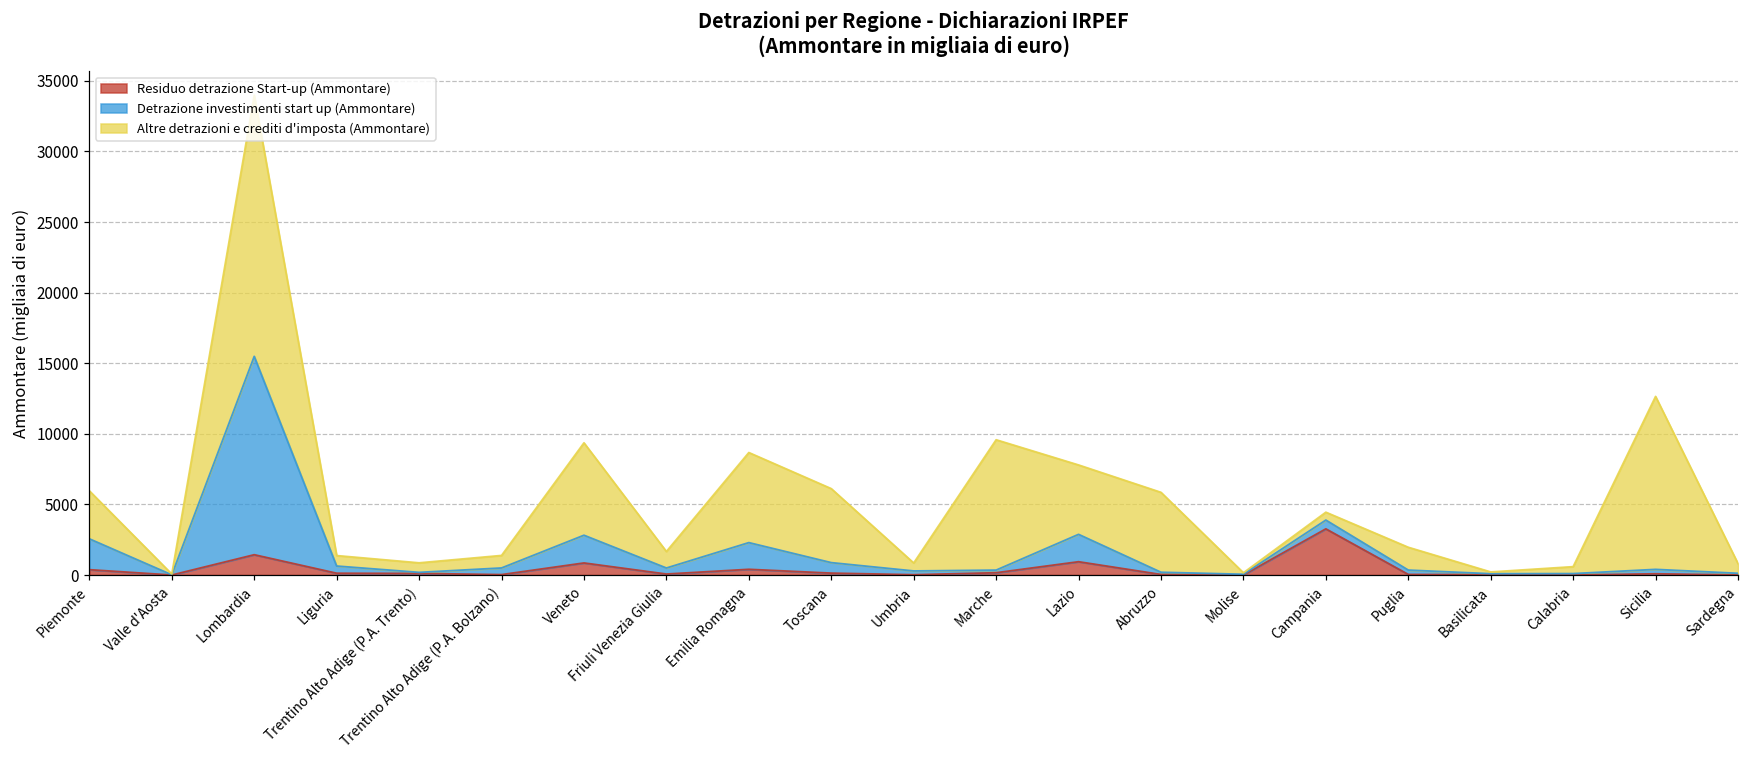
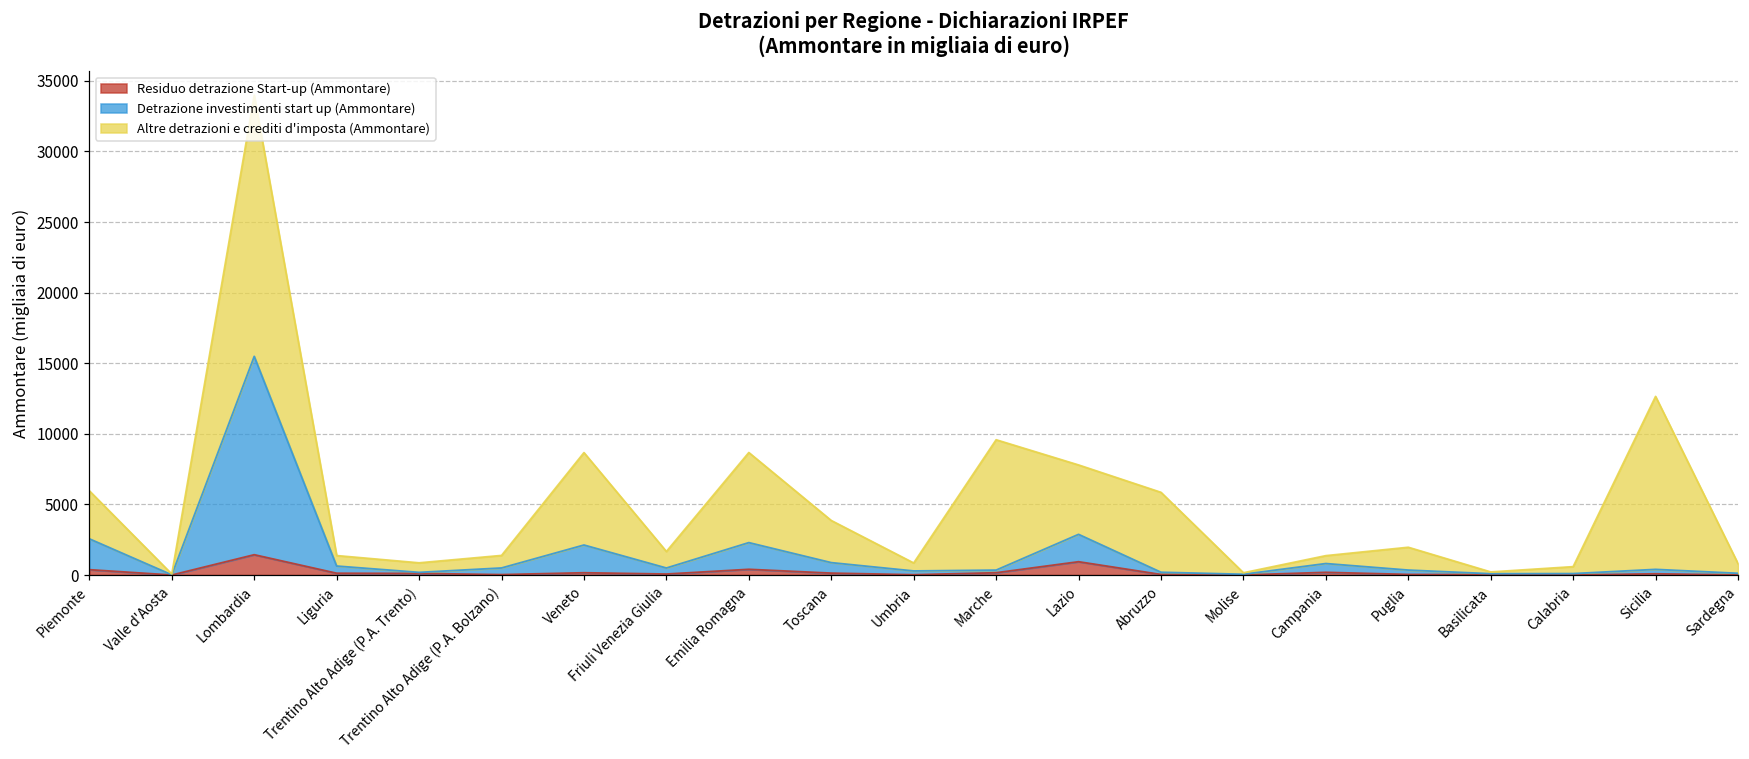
Residuo detrazione Start-up (Ammontare), Veneto: 900 -> 200
Altre detrazioni e crediti d'imposta (Ammontare), Toscana: 5200 -> 3000
Residuo detrazione Start-up (Ammontare), Campania: 3300 -> 200
